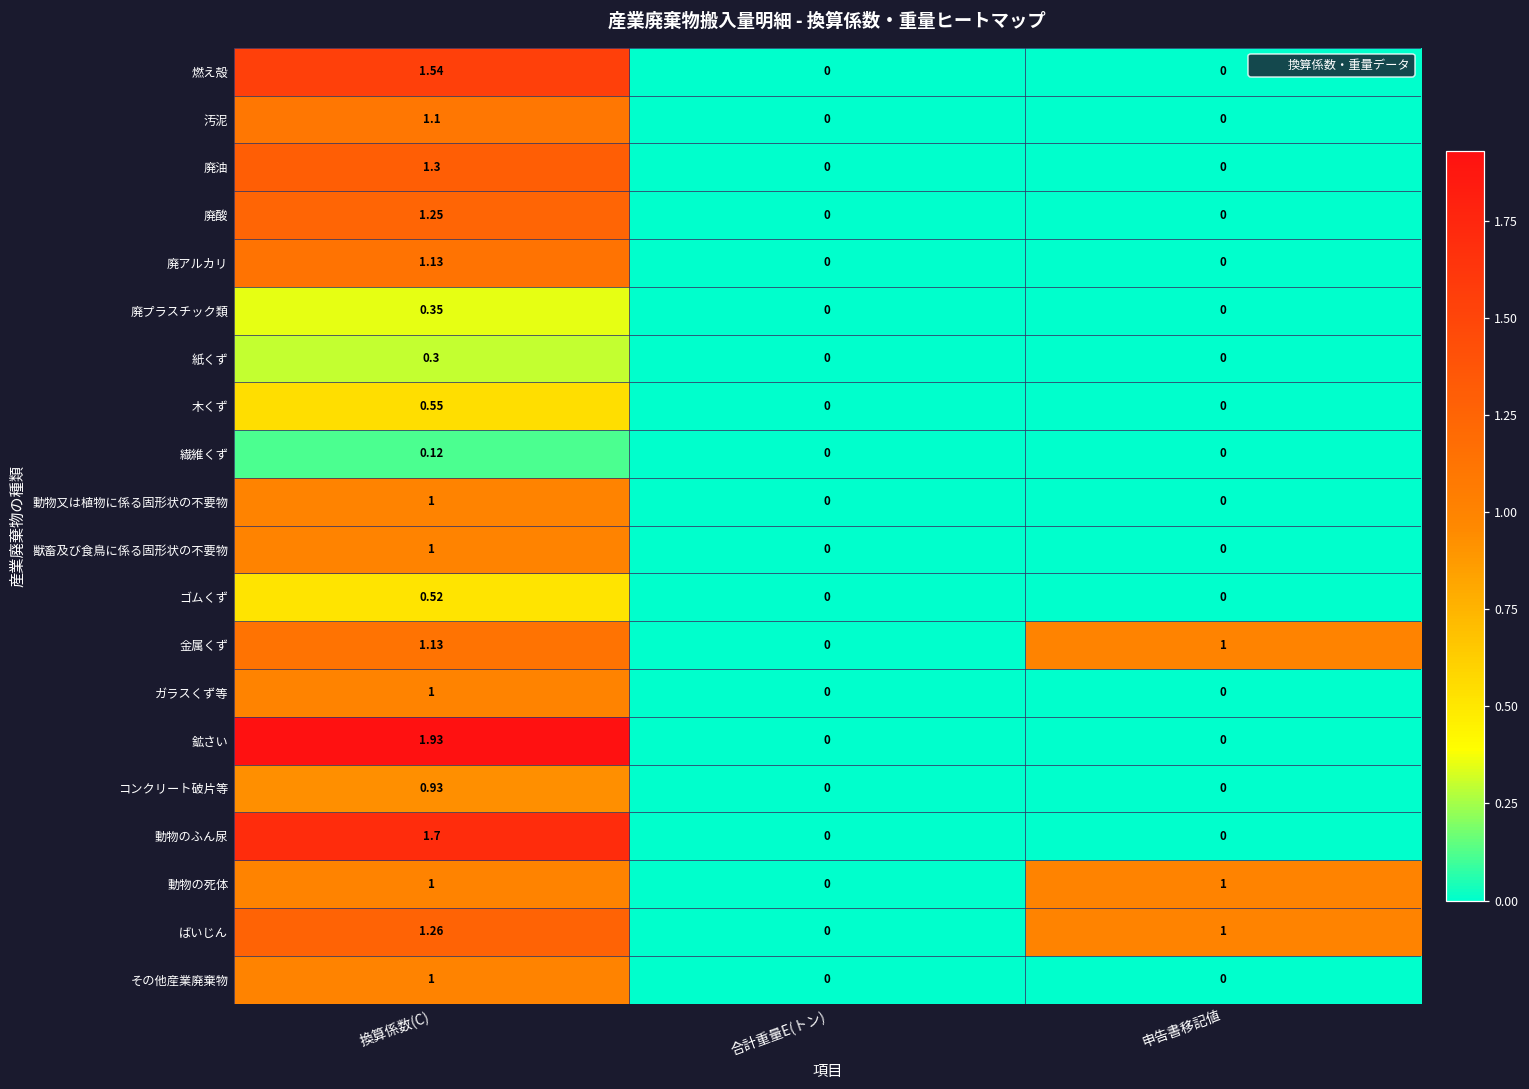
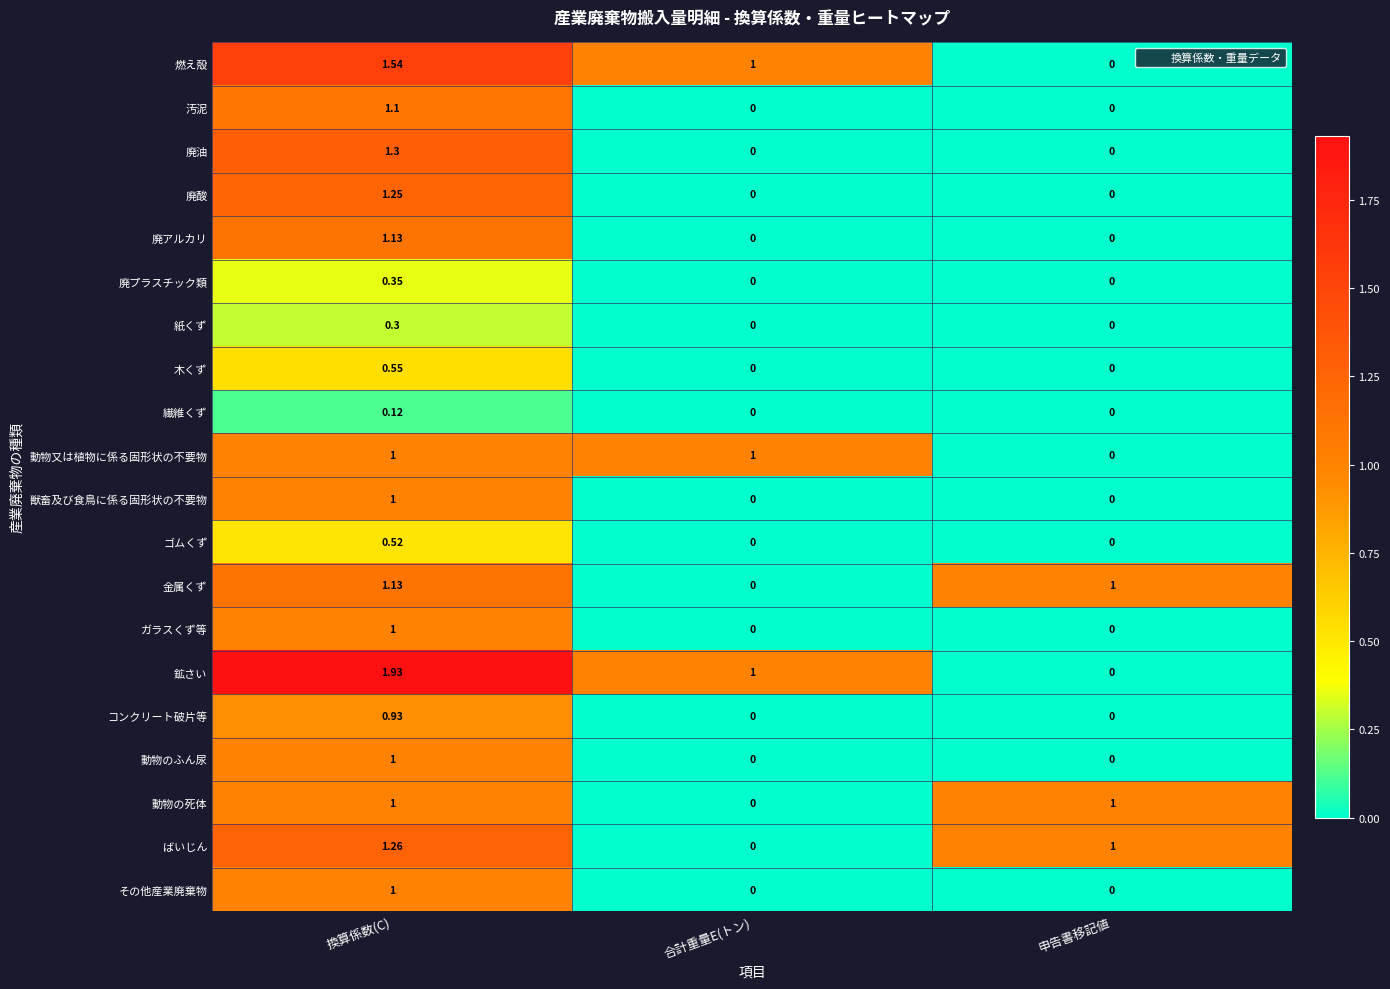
燃え殻, 合計重量E(トン): 0 -> 1
動物又は植物に係る固形状の不要物, 合計重量E(トン): 0 -> 1
鉱さい, 合計重量E(トン): 0 -> 1
動物のふん尿, 換算係数(C): 1.7 -> 1
